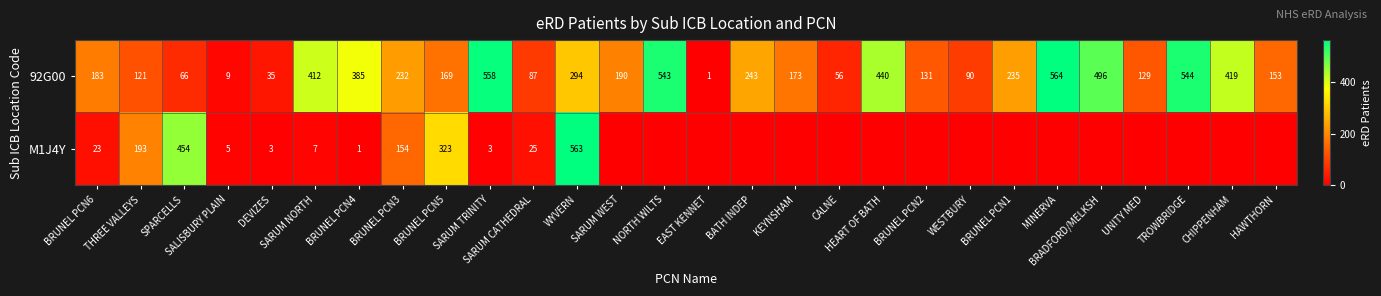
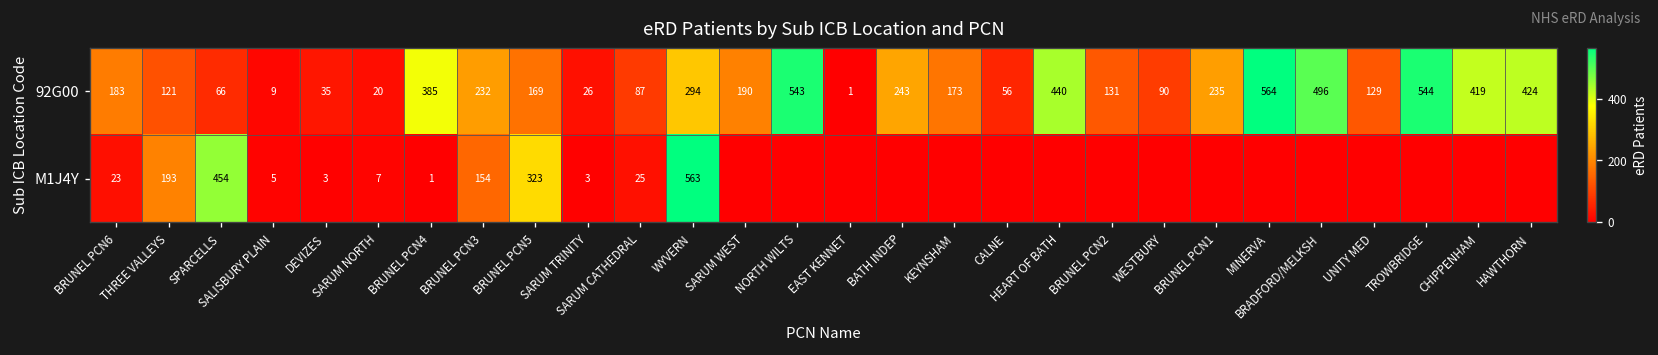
92G00, SARUM NORTH: 412 -> 20
92G00, SARUM TRINITY: 558 -> 26
92G00, HAWTHORN: 153 -> 424
